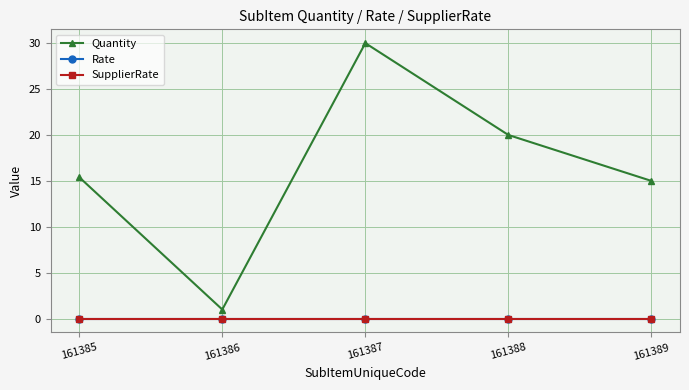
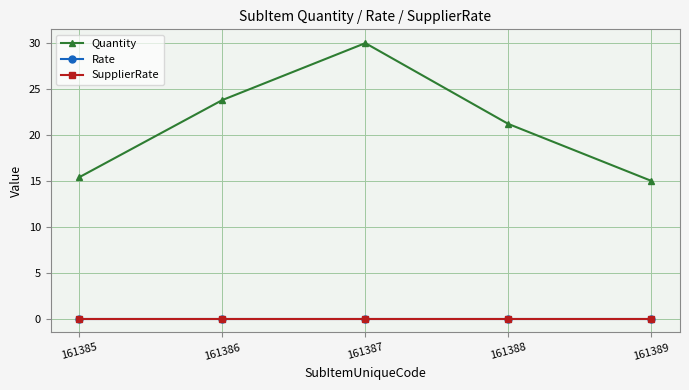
Quantity, 161386: 1 -> 24
Quantity, 161388: 20 -> 21
